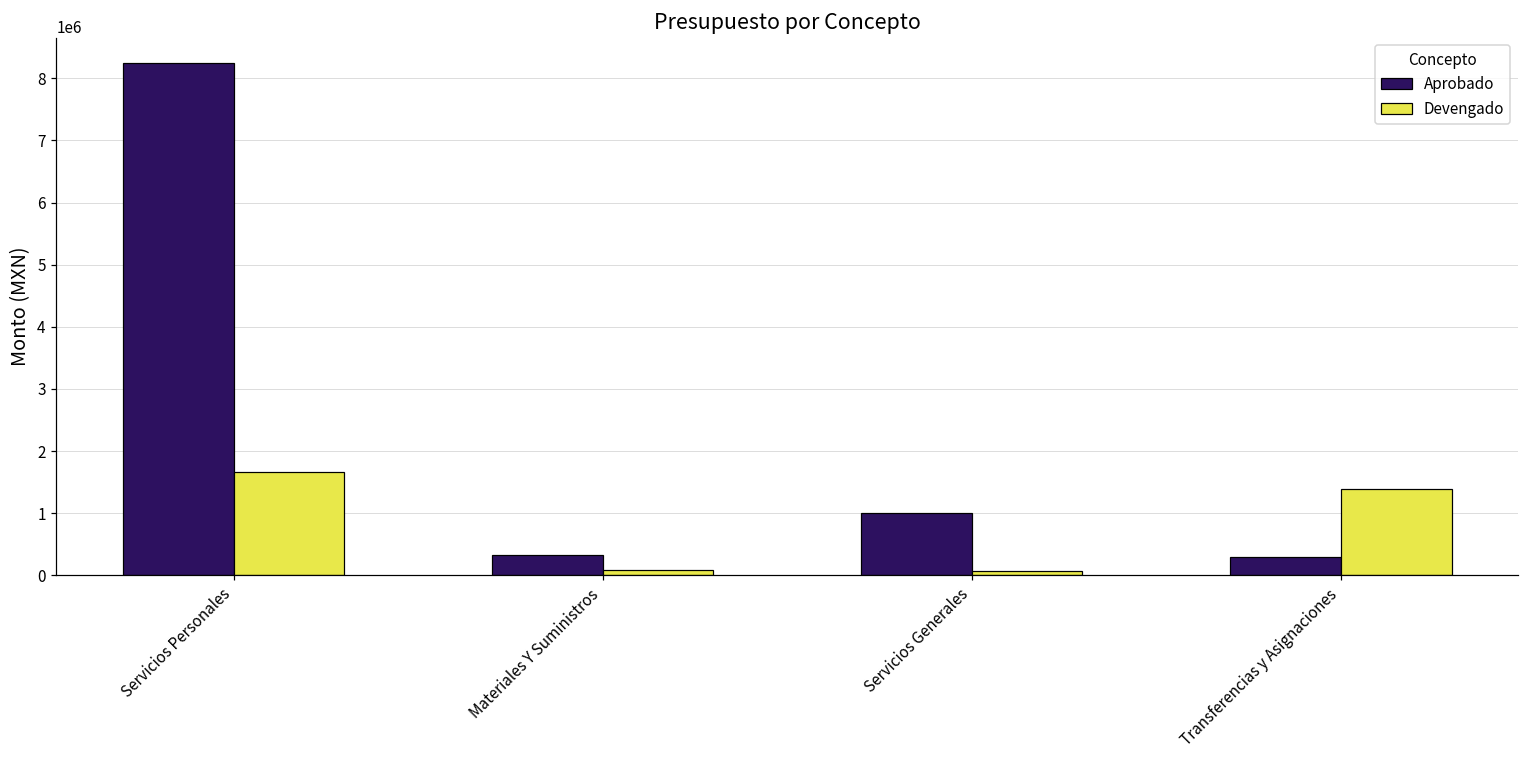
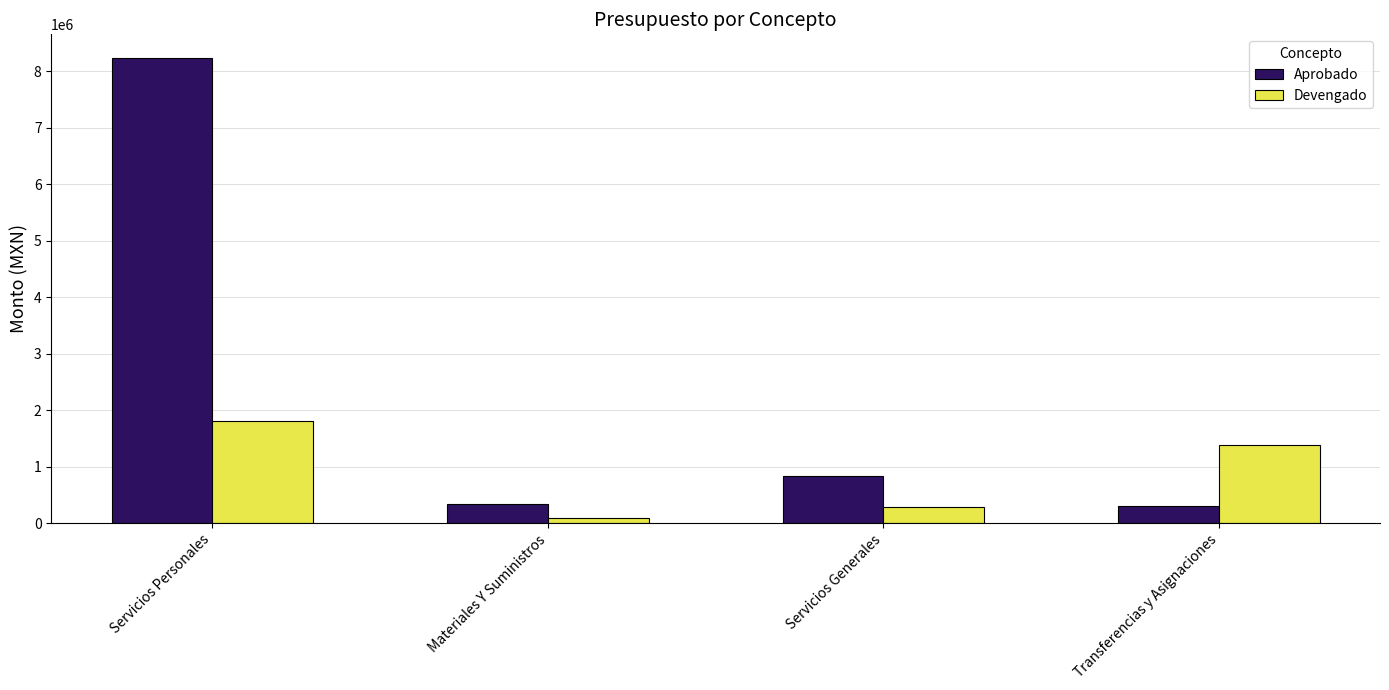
Devengado, Servicios Personales: 1700000 -> 1800000
Aprobado, Servicios Generales: 1000000 -> 800000
Devengado, Servicios Generales: 100000 -> 300000
